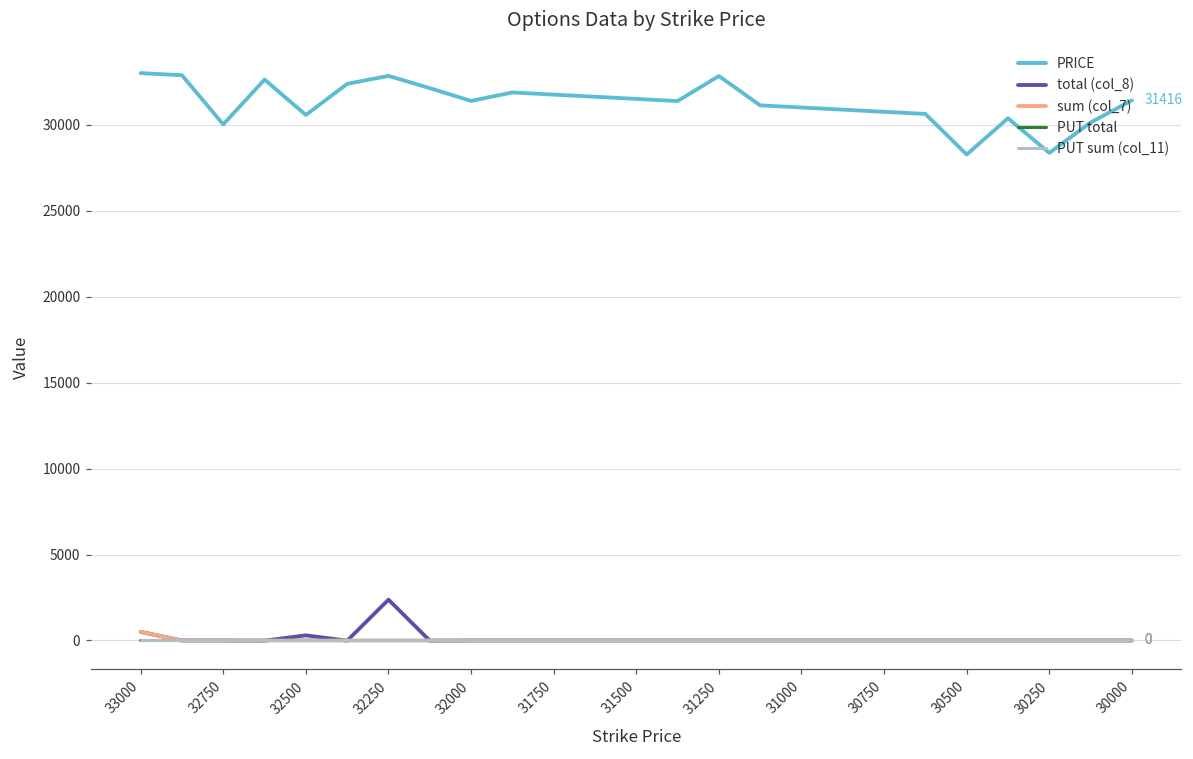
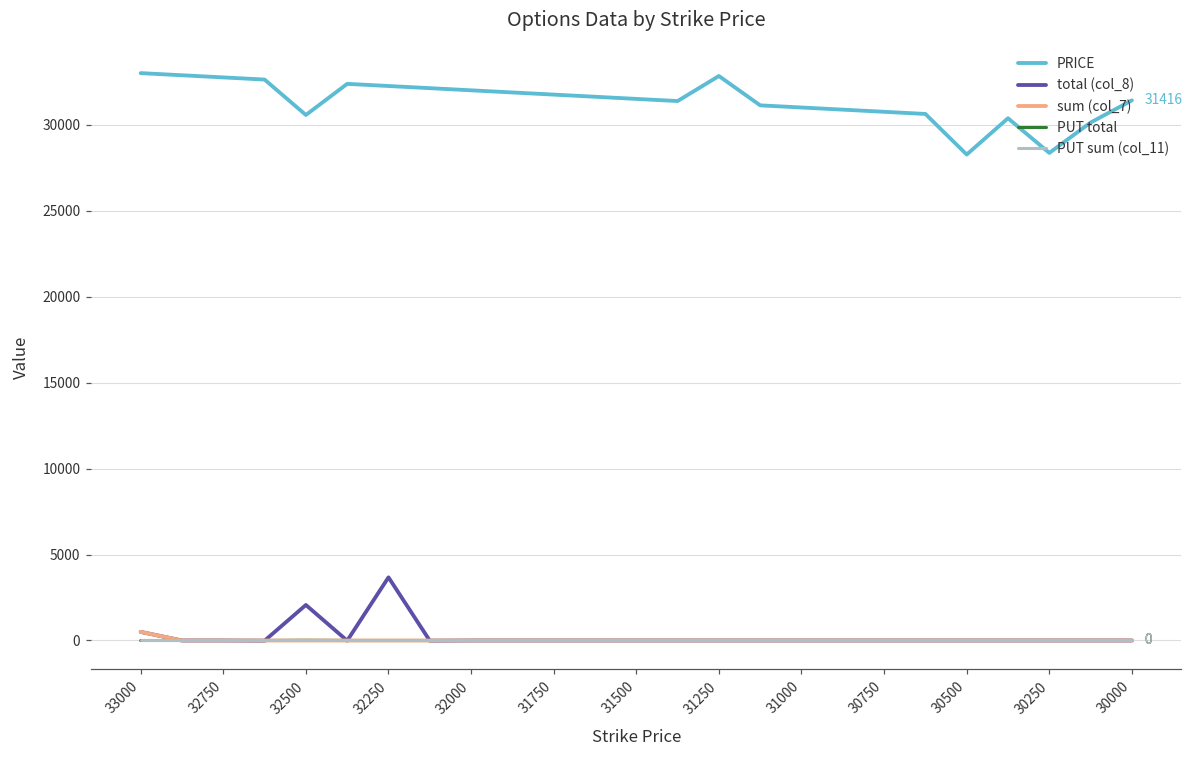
PRICE, 32750: 30000 -> 32800
total (col_8), 32500: 300 -> 2100
PRICE, 32250: 32800 -> 32300
total (col_8), 32250: 2400 -> 3700
PRICE, 32000: 31400 -> 32000
